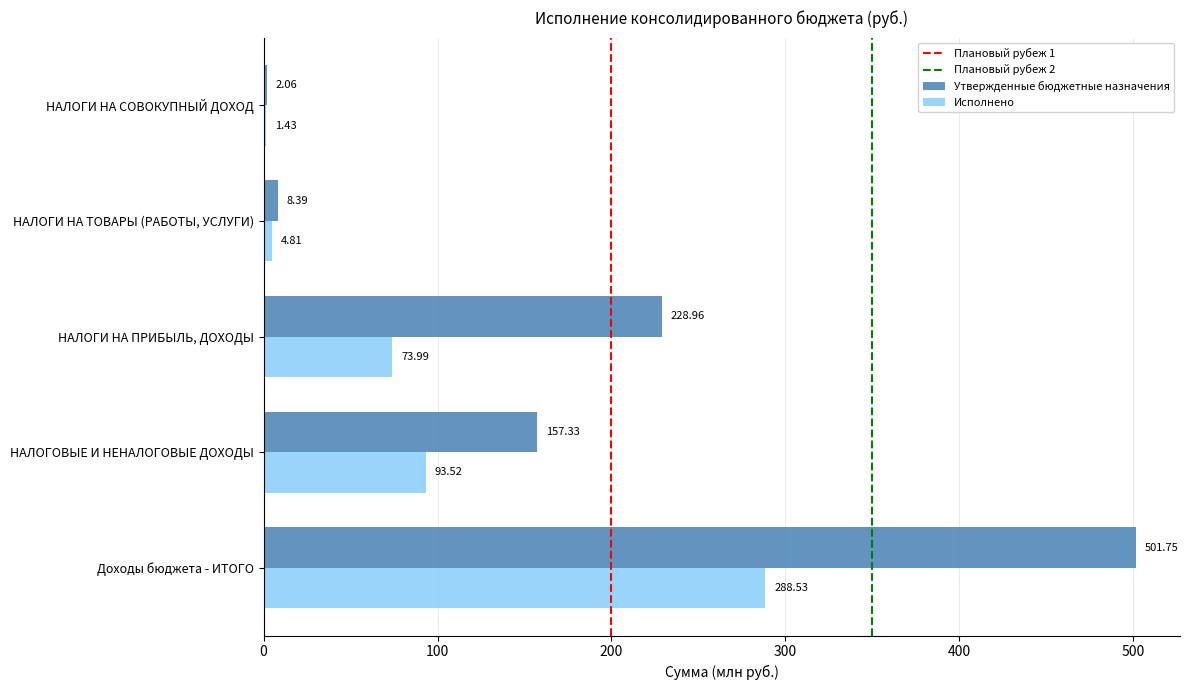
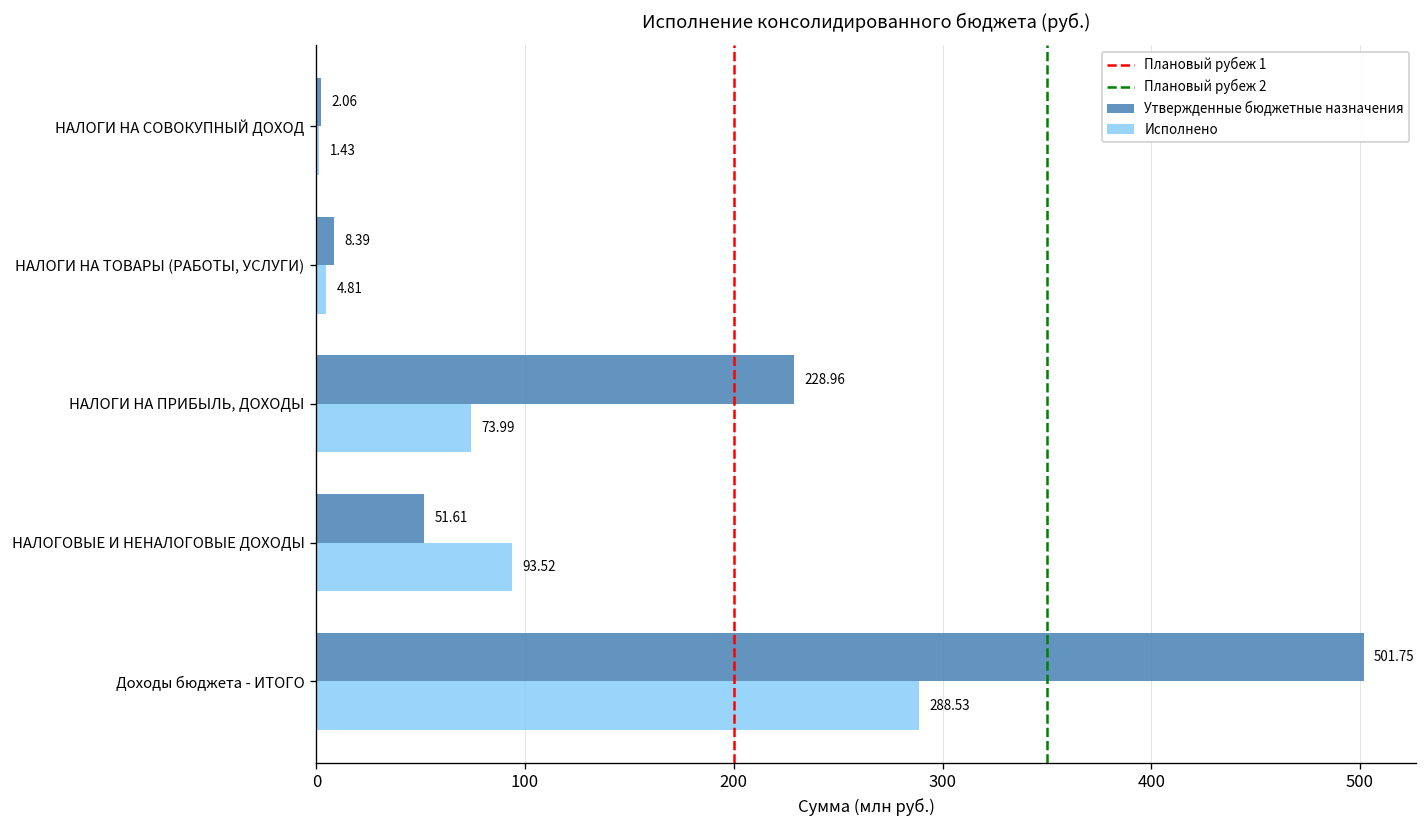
Утвержденные бюджетные назначения, НАЛОГОВЫЕ И НЕНАЛОГОВЫЕ ДОХОДЫ: 157.33 -> 51.61
